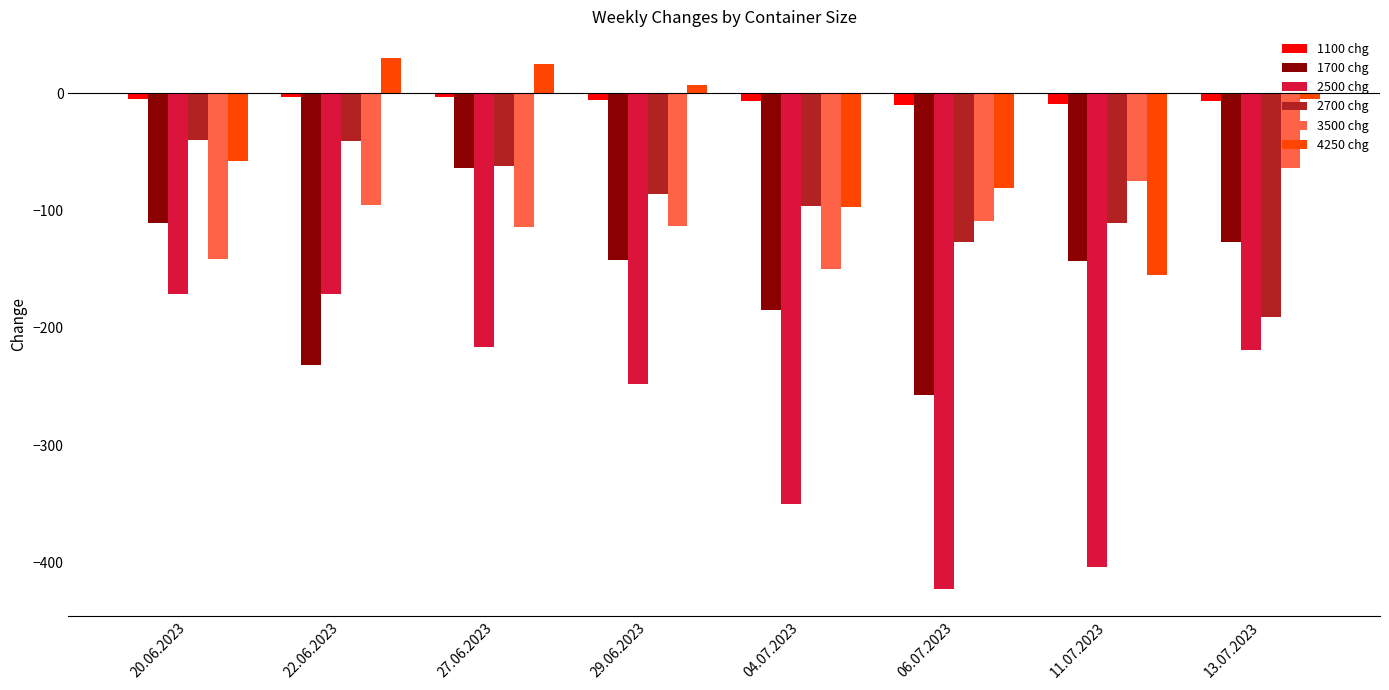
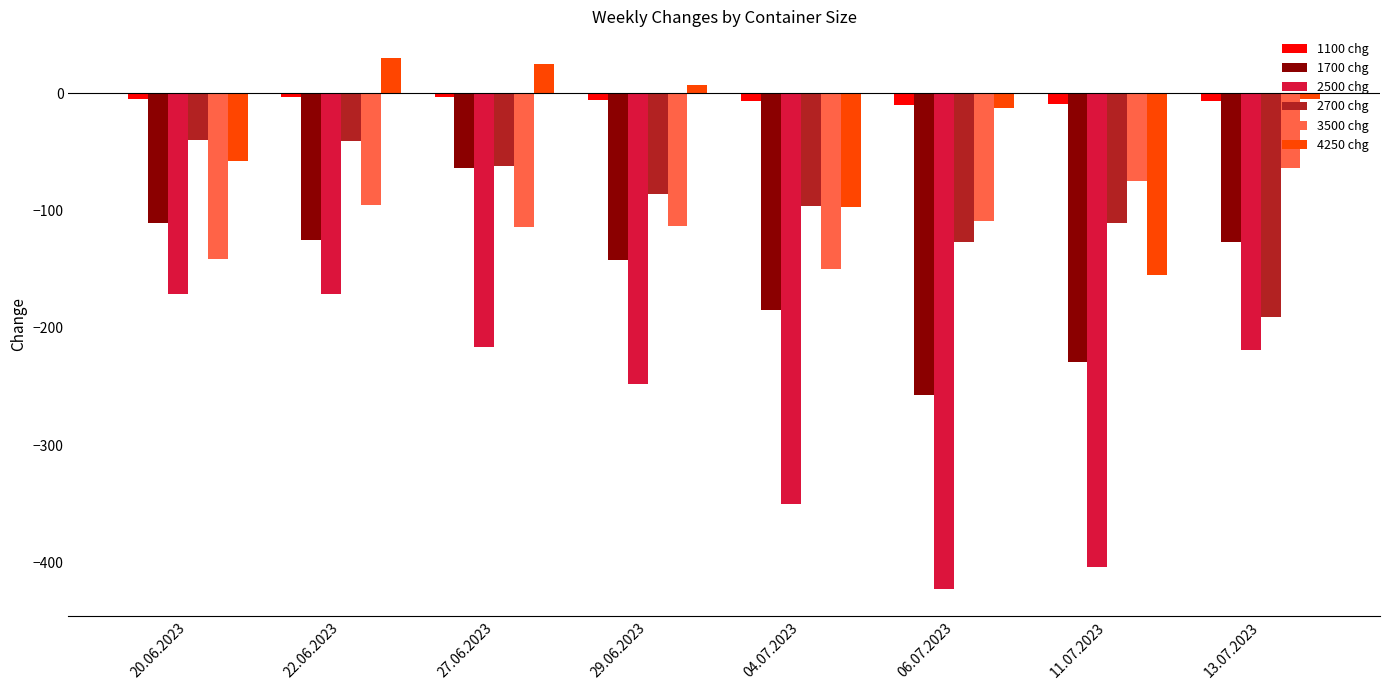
1700 chg, 22.06.2023: -232 -> -125
4250 chg, 06.07.2023: -81 -> -13
1700 chg, 11.07.2023: -143 -> -229
